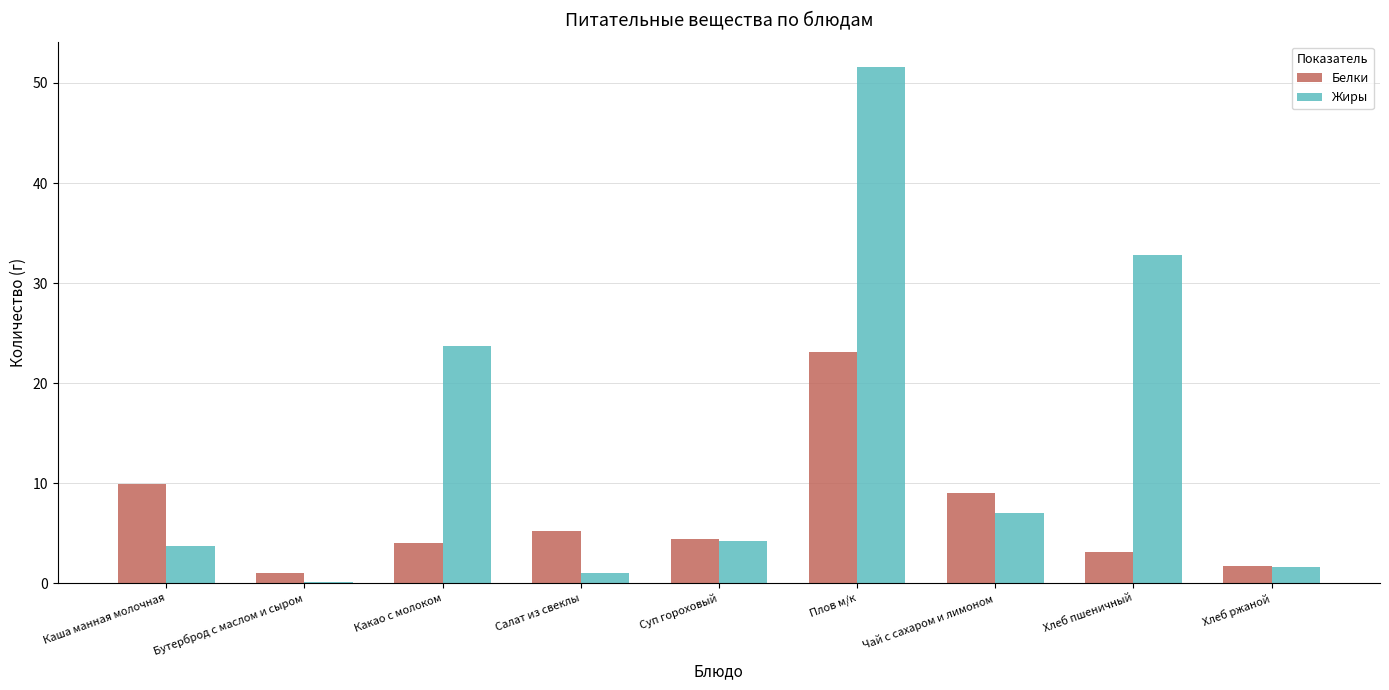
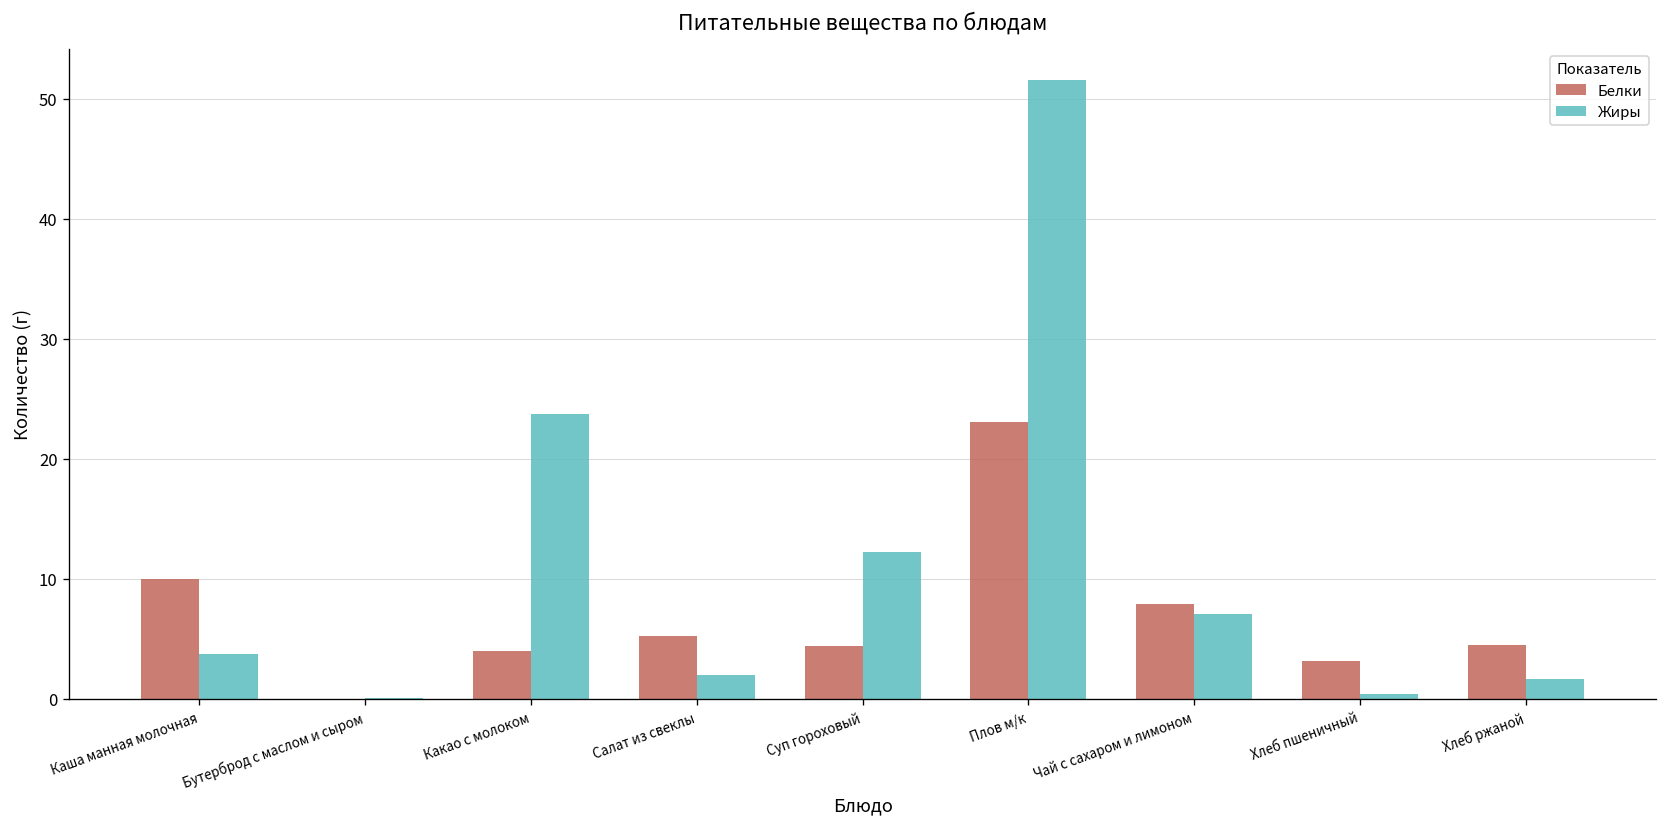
Белки, Бутерброд с маслом и сыром: 1.0 -> 0.0
Жиры, Салат из свеклы: 1.1 -> 2.0
Жиры, Суп гороховый: 4.2 -> 12.2
Белки, Чай с сахаром и лимоном: 9.0 -> 7.9
Жиры, Хлеб пшеничный: 32.8 -> 0.4
Белки, Хлеб ржаной: 1.7 -> 4.5
